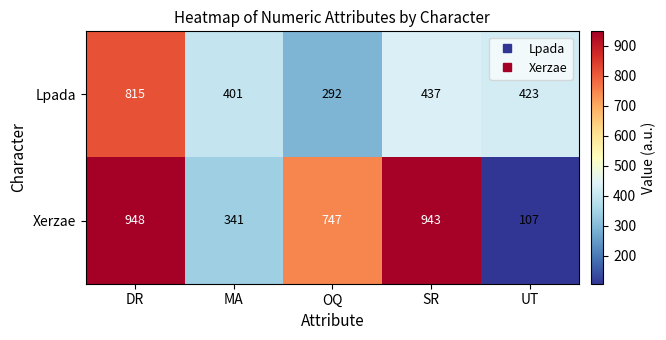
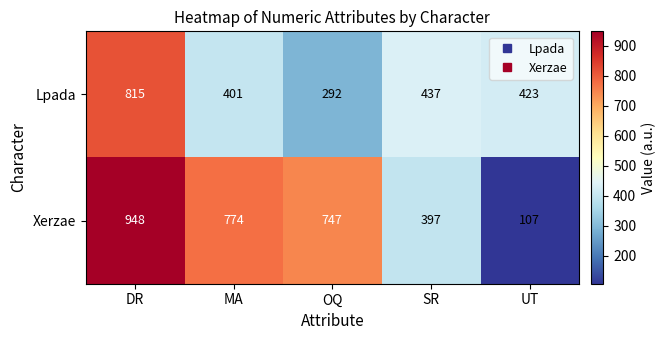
Xerzae, MA: 341 -> 774
Xerzae, SR: 943 -> 397
